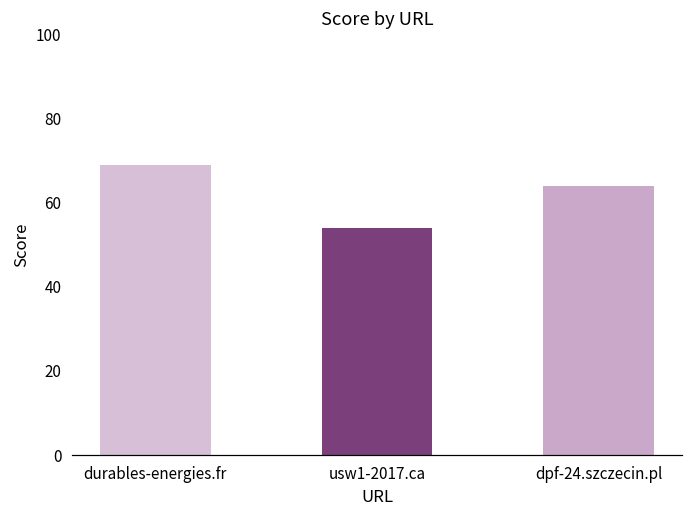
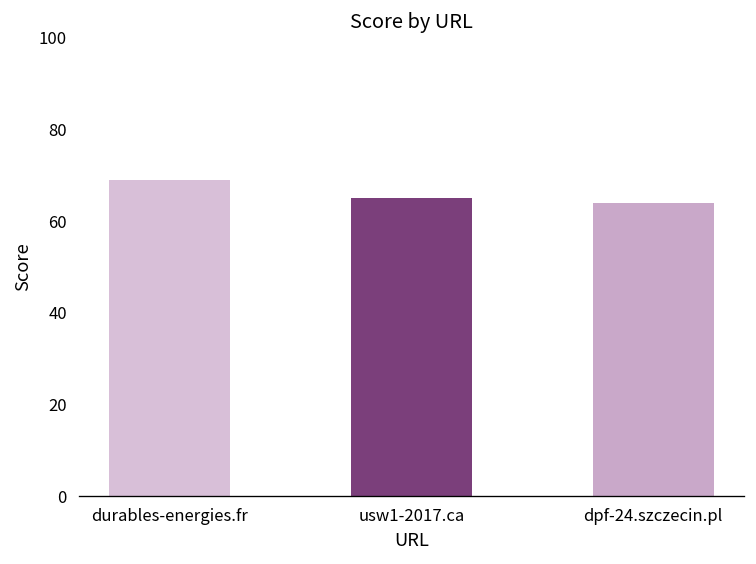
usw1-2017.ca: 54 -> 65
